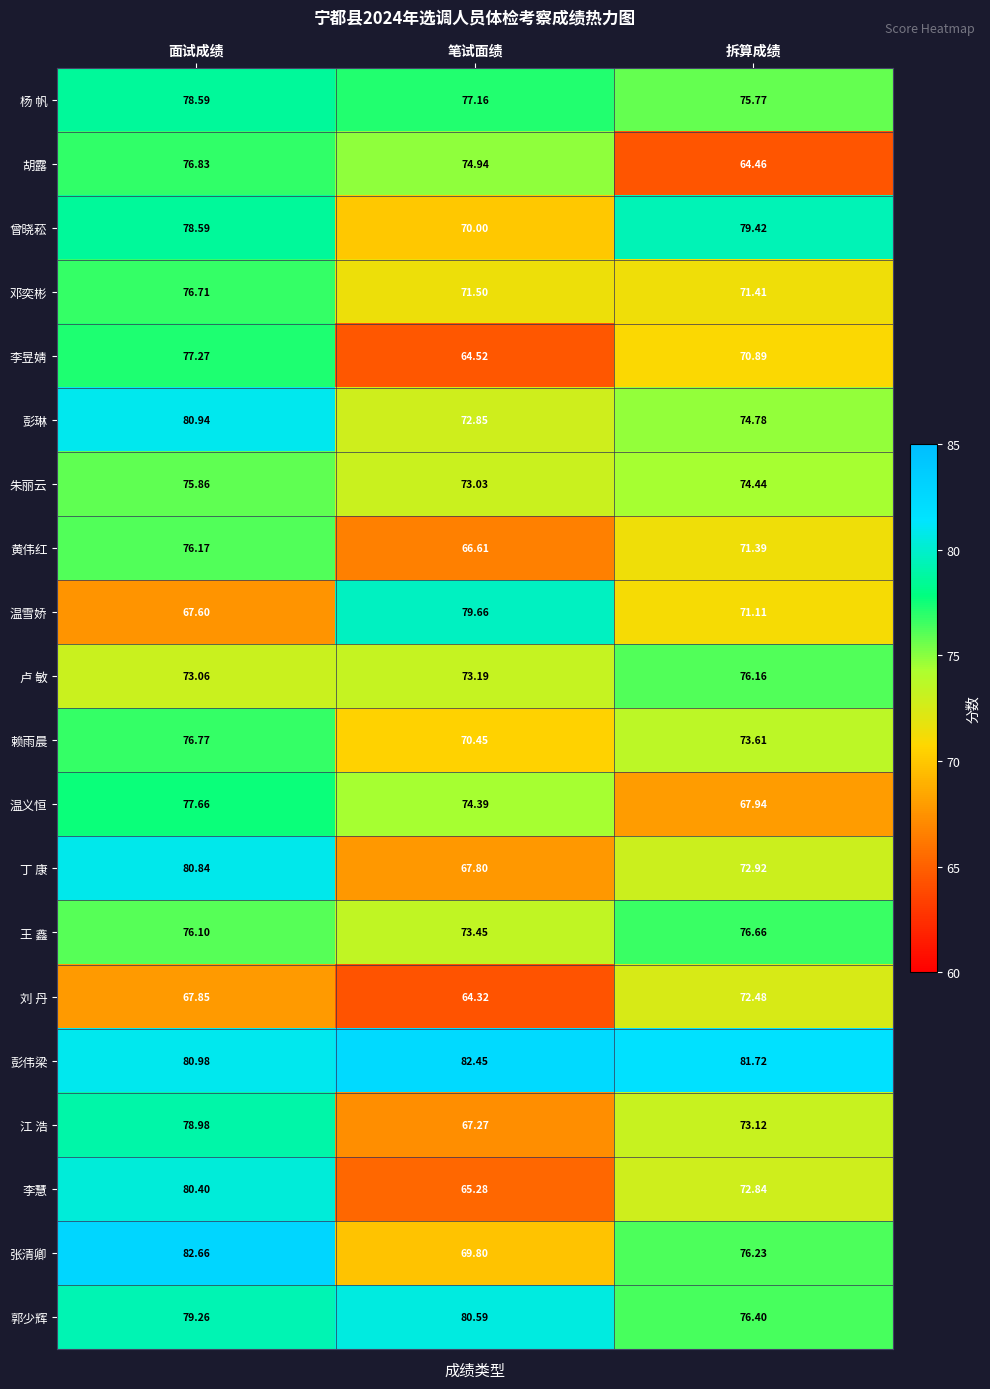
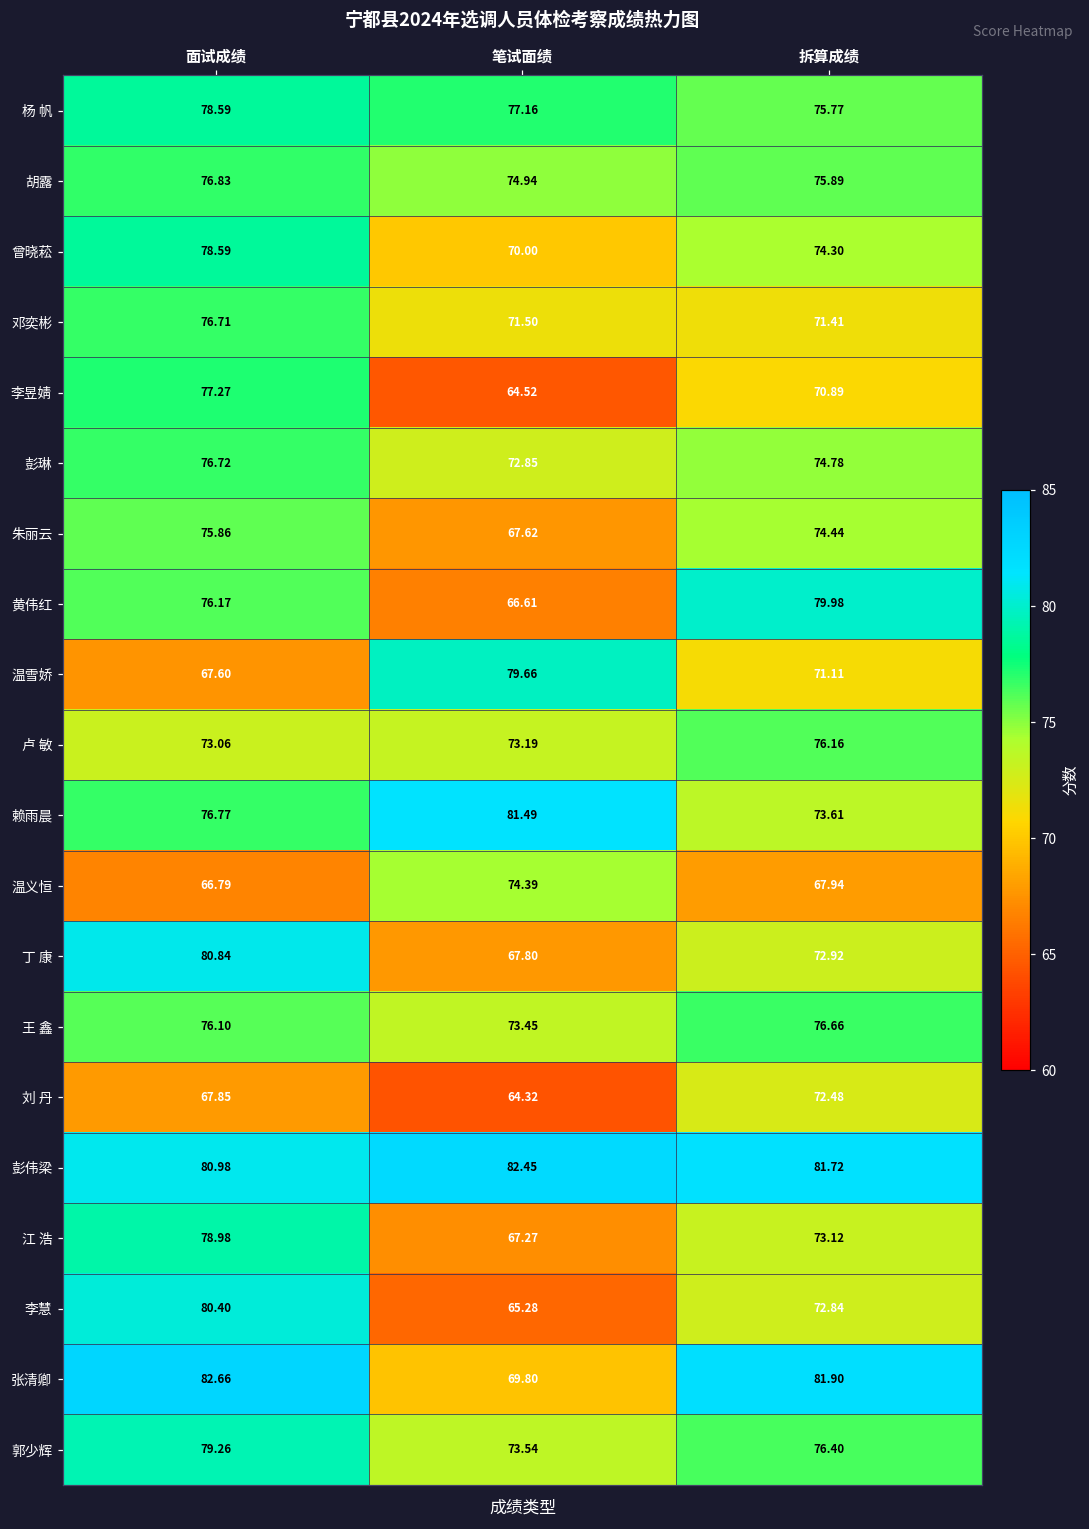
胡露, 拆算成绩: 64.46 -> 75.89
曾晓菘, 拆算成绩: 79.42 -> 74.30
彭琳, 面试成绩: 80.94 -> 76.72
朱丽云, 笔试面绩: 73.03 -> 67.62
黄伟红, 拆算成绩: 71.39 -> 79.98
赖雨晨, 笔试面绩: 70.45 -> 81.49
温义恒, 面试成绩: 77.66 -> 66.79
张清卿, 拆算成绩: 76.23 -> 81.90
郭少辉, 笔试面绩: 80.59 -> 73.54
